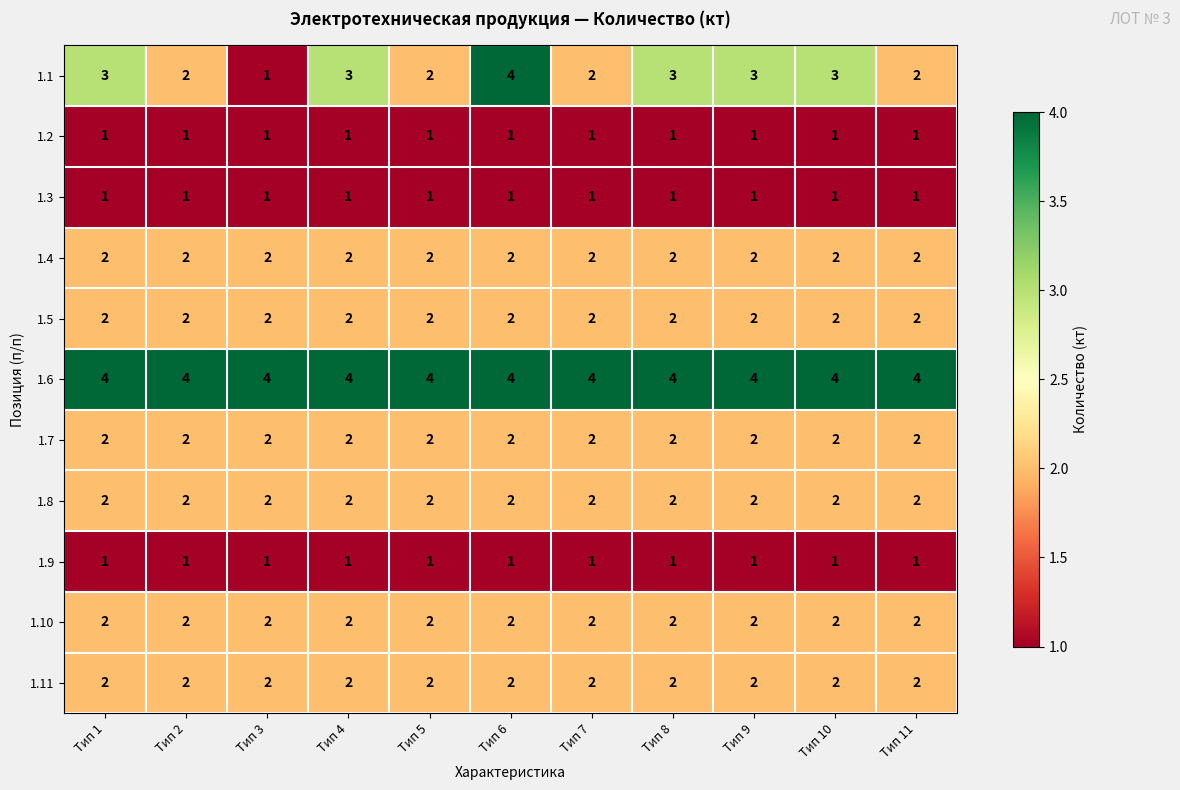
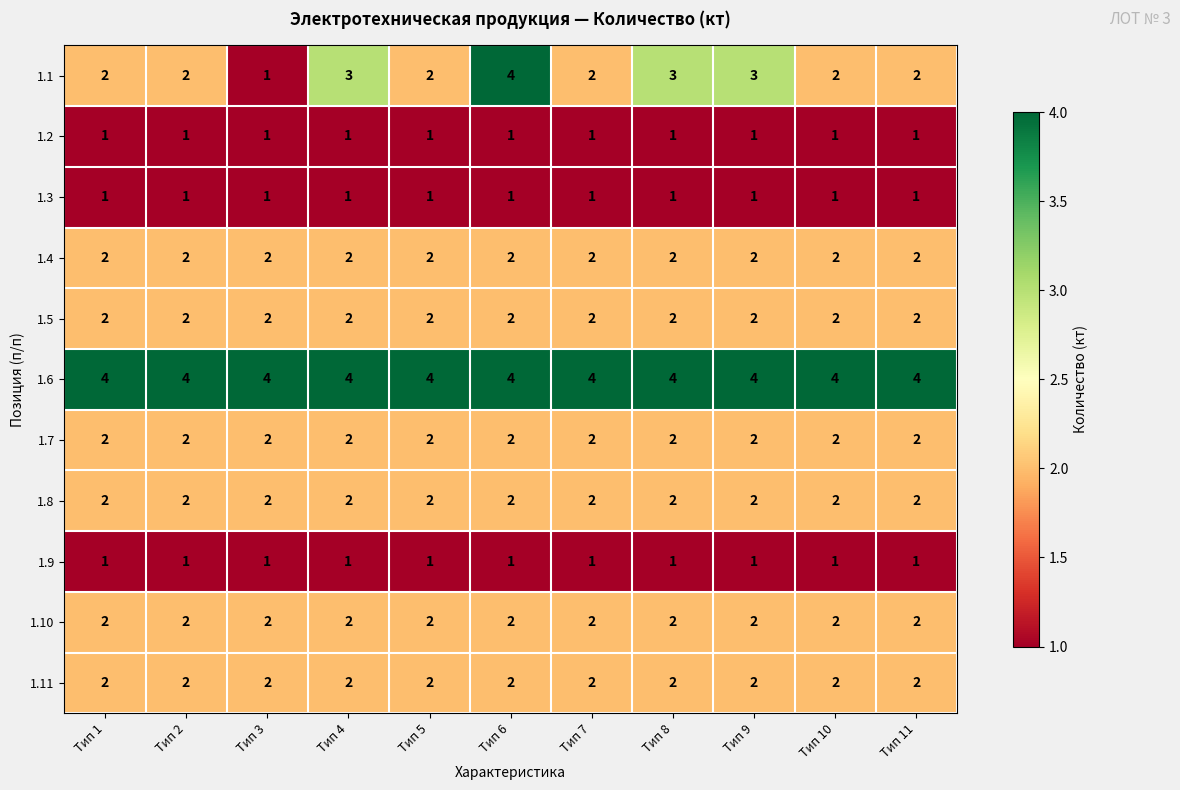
1.1, Тип 1: 3 -> 2
1.1, Тип 10: 3 -> 2
